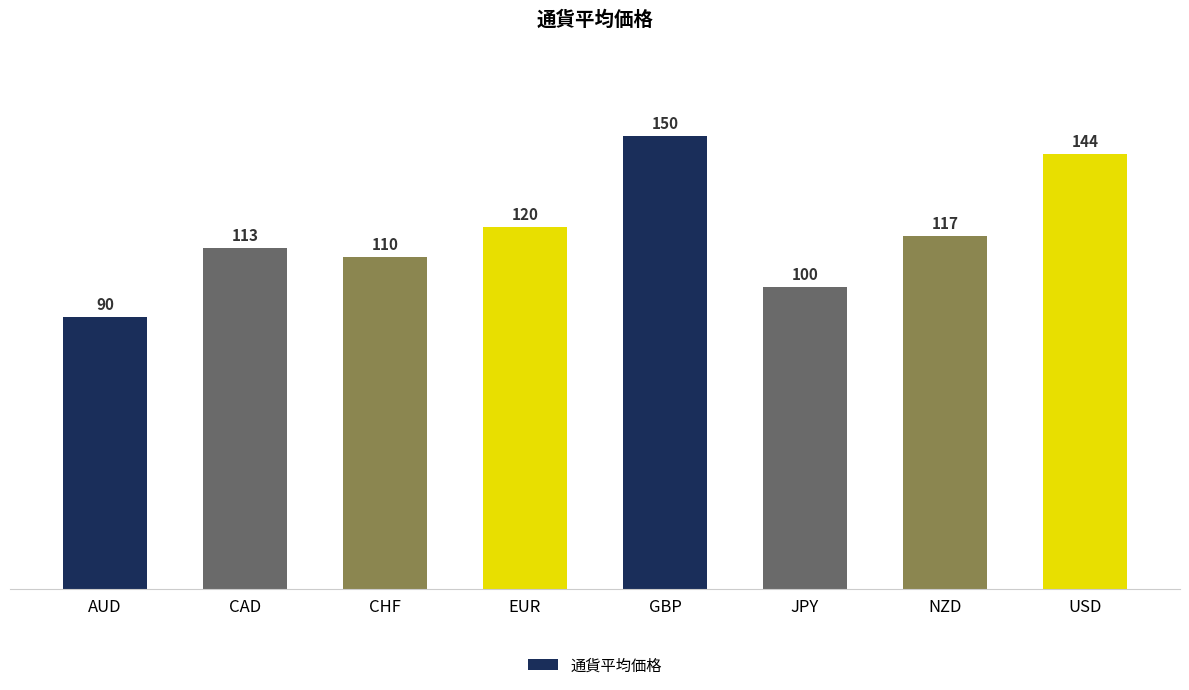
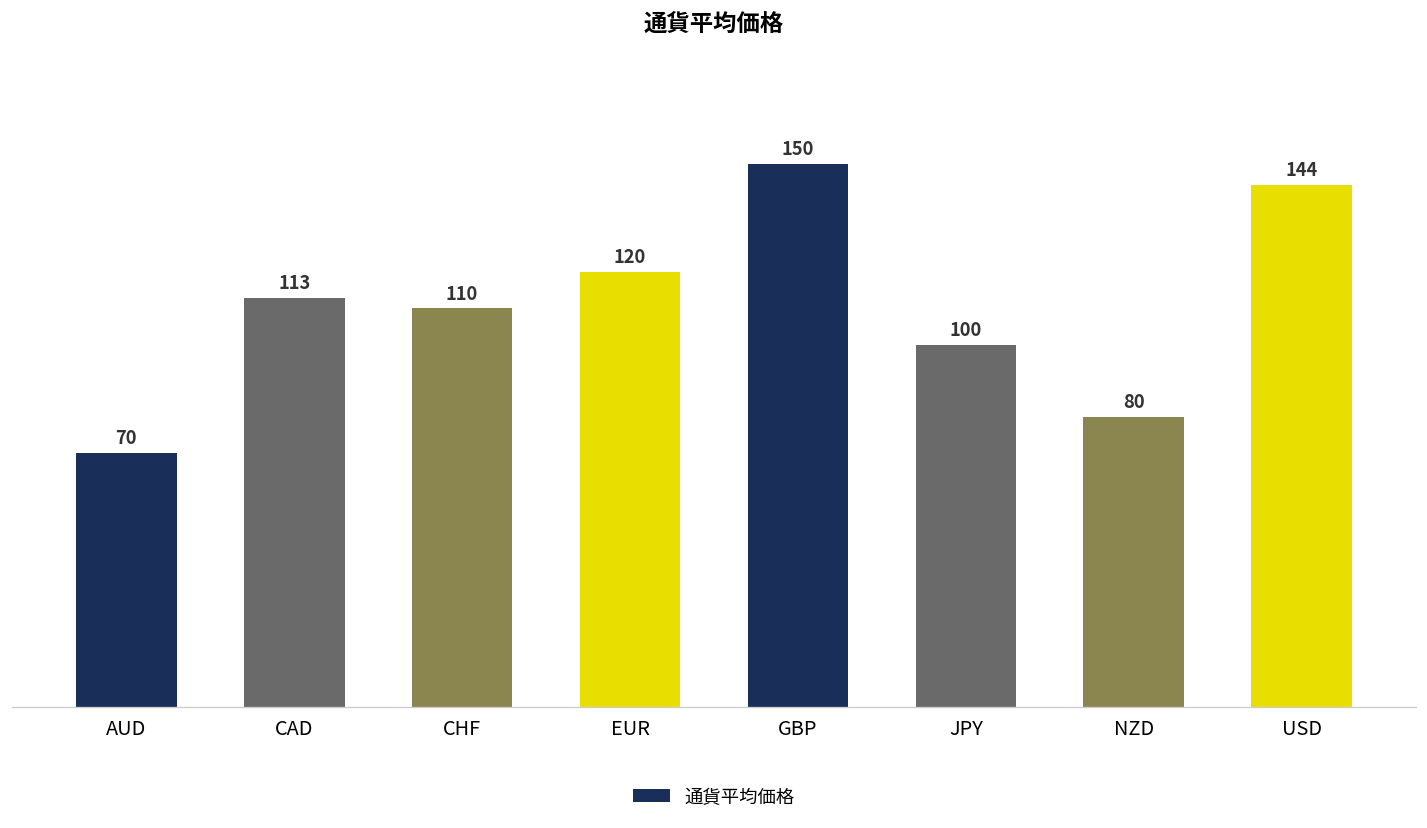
AUD: 90 -> 70
NZD: 117 -> 80
